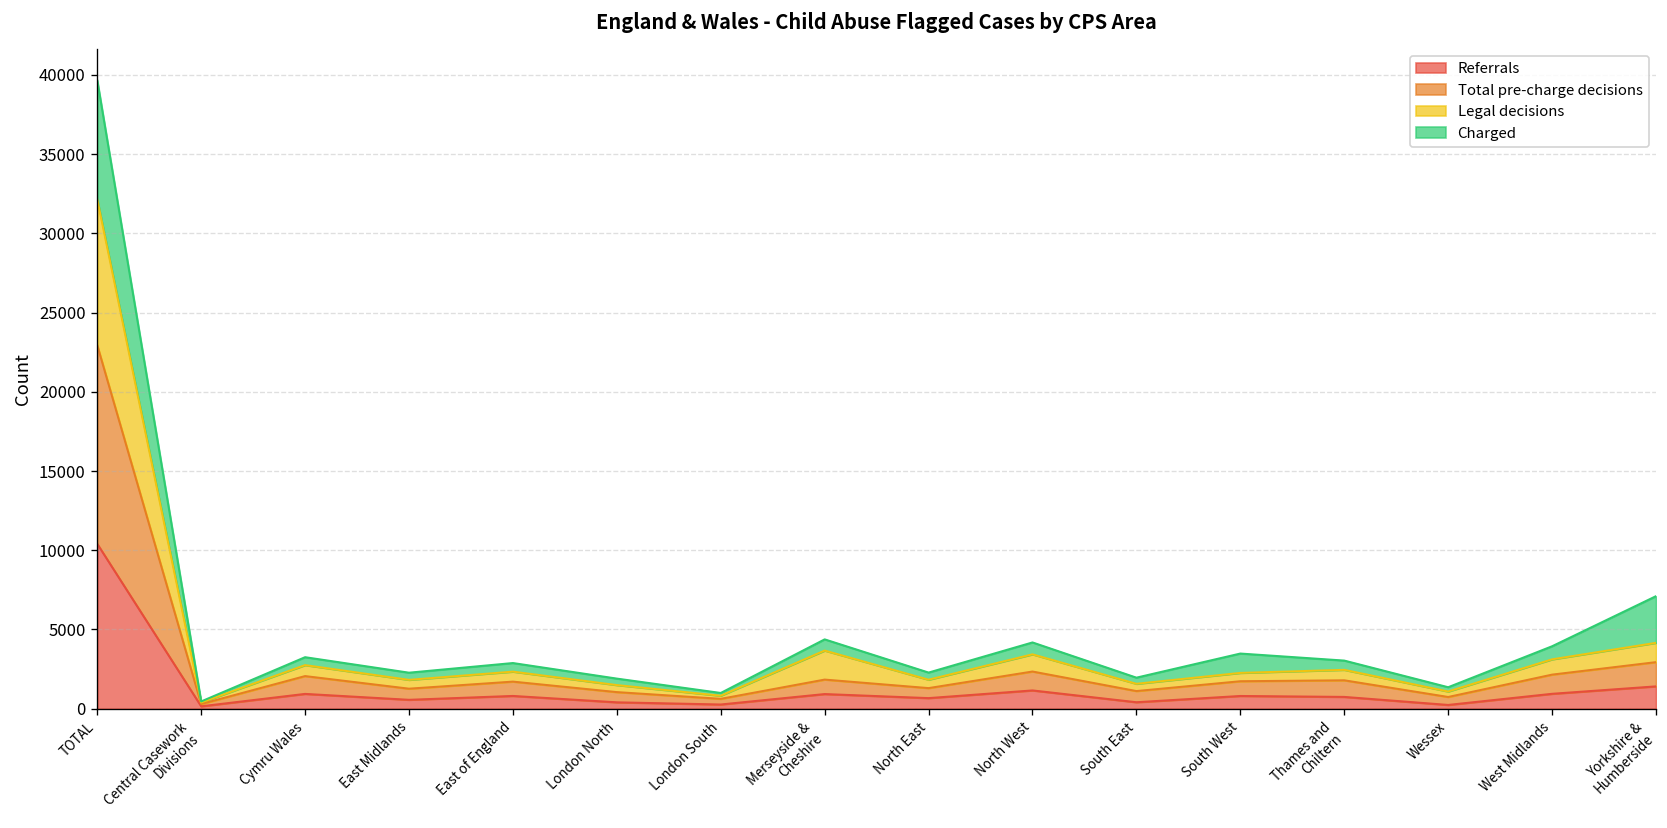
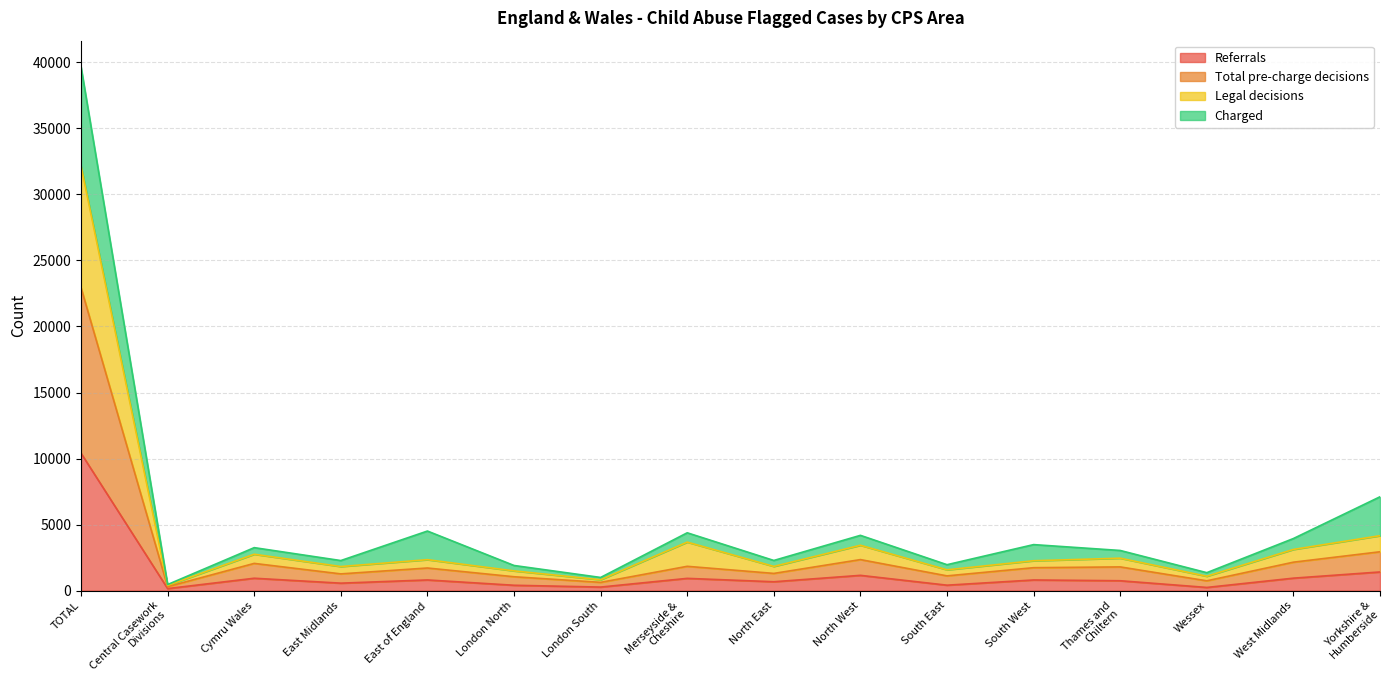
Charged, East of England: 500 -> 2200
